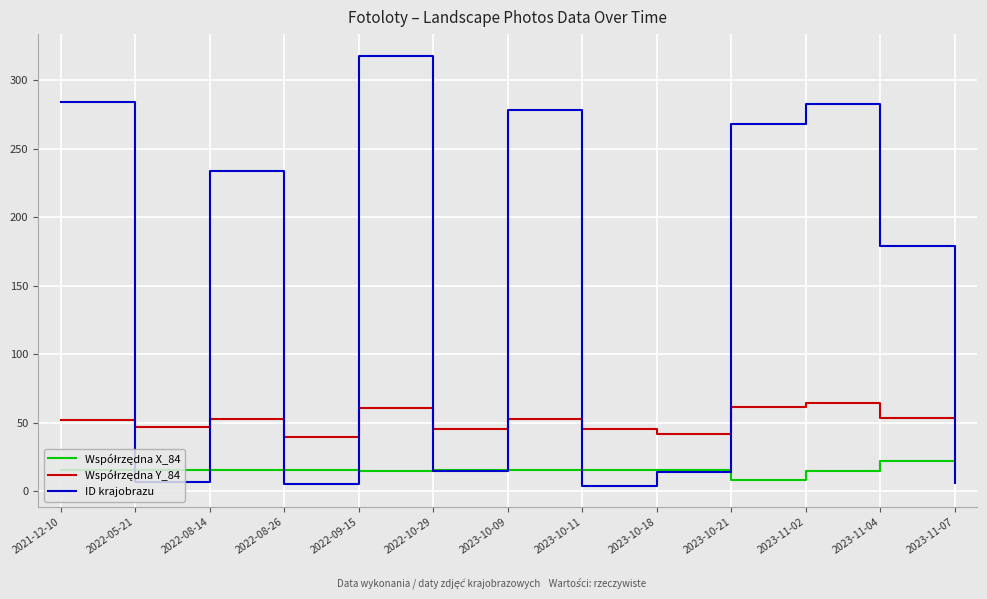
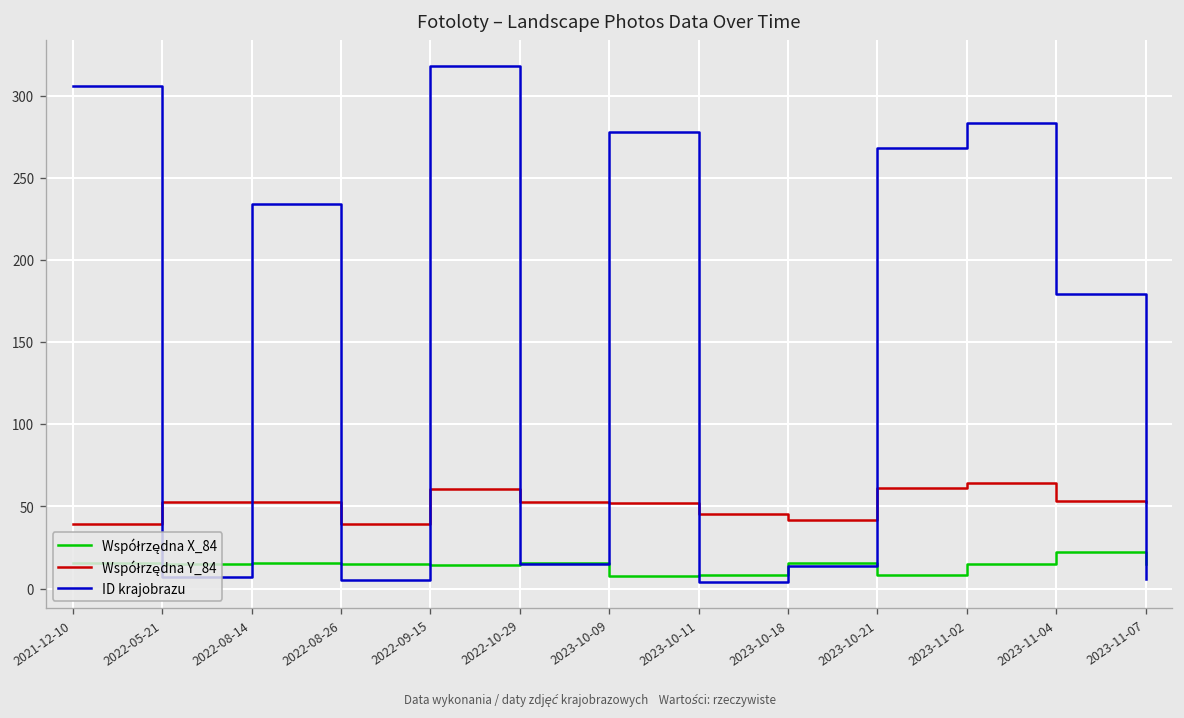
Współrzędna Y_84, 2021-12-10: 52 -> 40
ID krajobrazu, 2021-12-10: 284 -> 306
Współrzędna Y_84, 2022-05-21: 47 -> 53
Współrzędna Y_84, 2022-10-29: 45 -> 53
Współrzędna X_84, 2023-10-09: 16 -> 8
Współrzędna X_84, 2023-10-11: 15 -> 8
